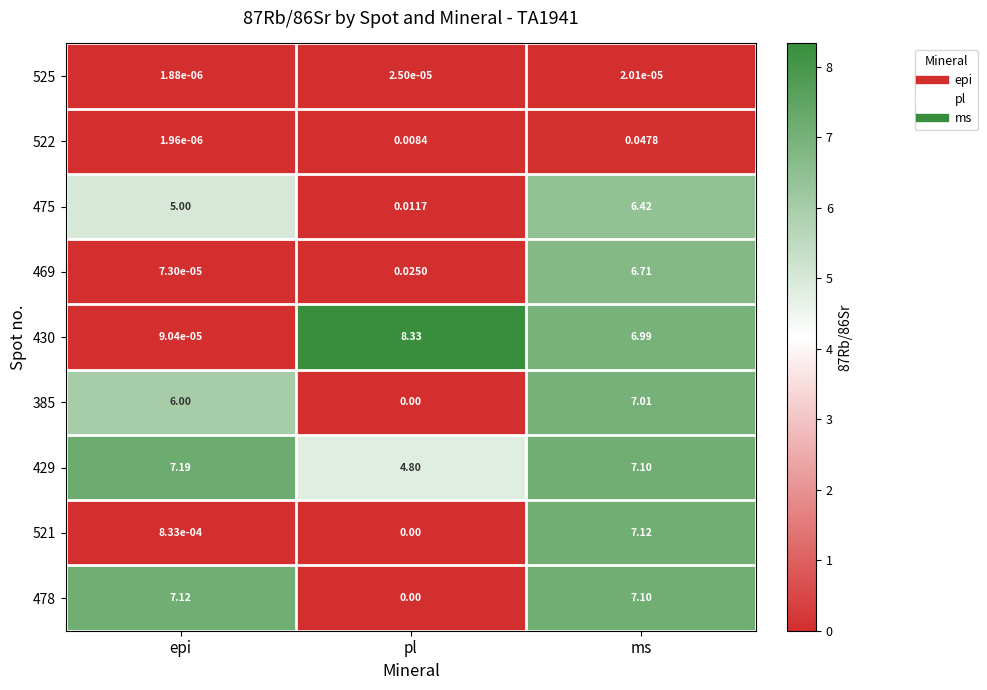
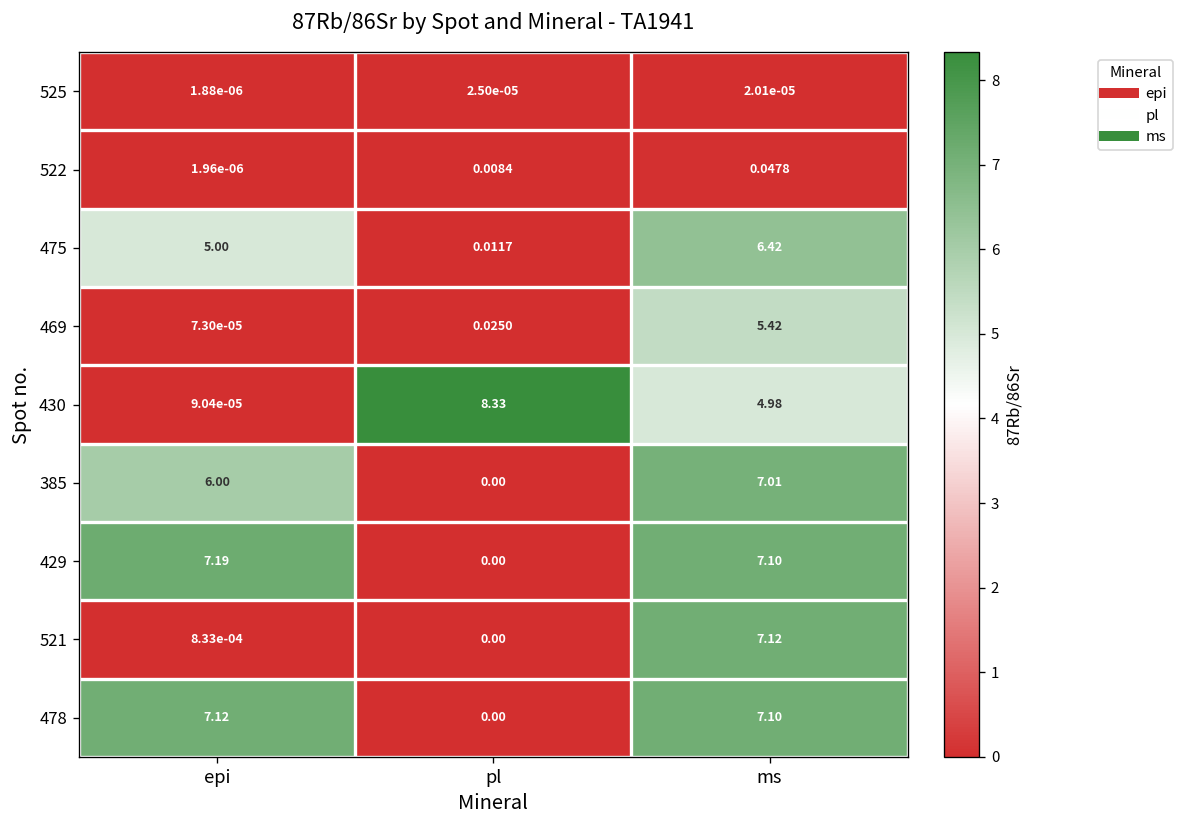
469, ms: 6.71 -> 5.42
430, ms: 6.99 -> 4.98
429, pl: 4.80 -> 0.00
